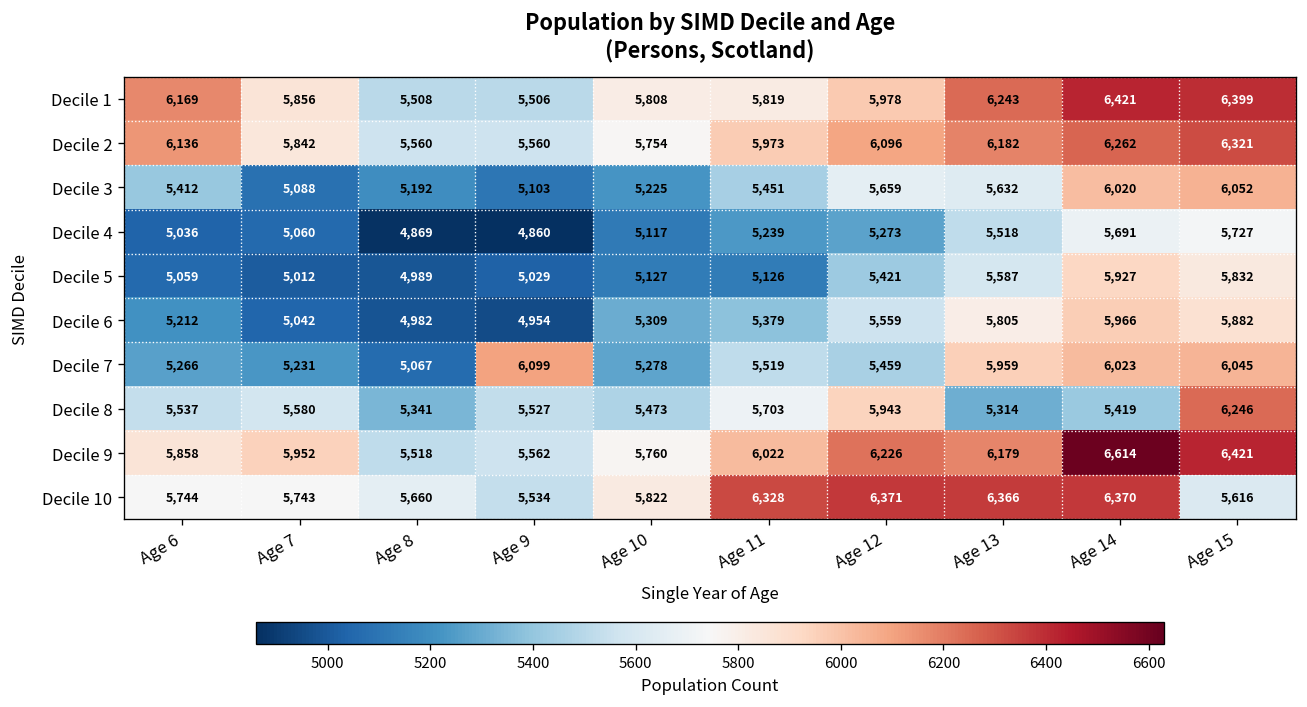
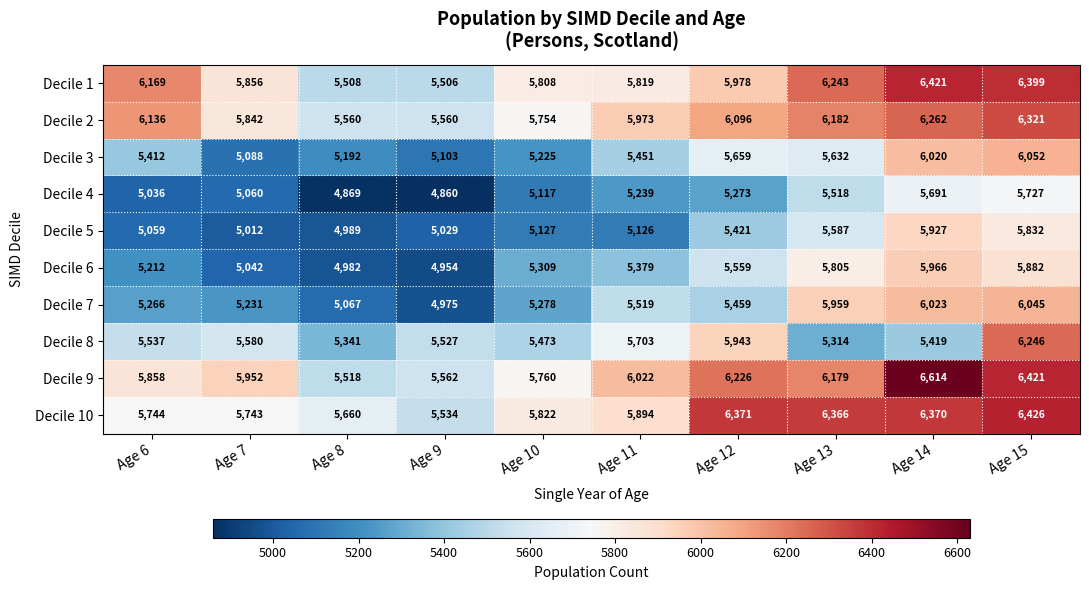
Decile 7, Age 9: 6,099 -> 4,975
Decile 10, Age 11: 6,328 -> 5,894
Decile 10, Age 15: 5,616 -> 6,426
